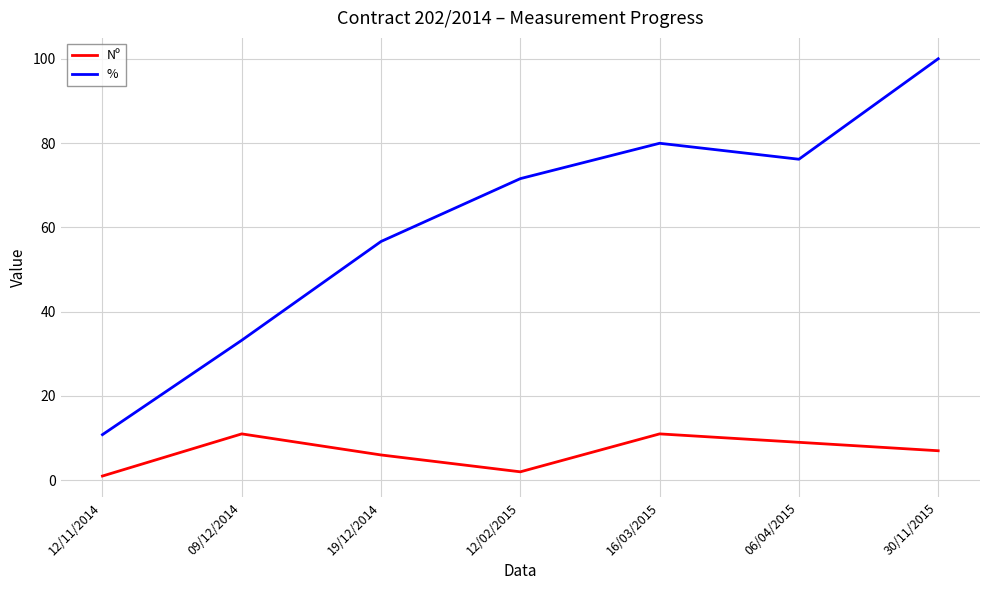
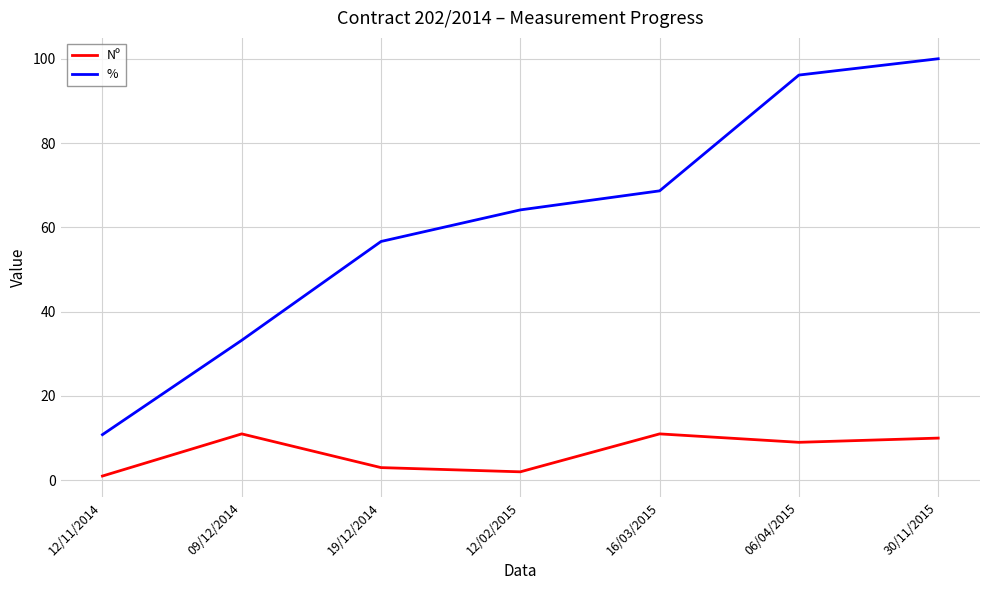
Nº, 19/12/2014: 6 -> 3
%, 12/02/2015: 72 -> 64
%, 16/03/2015: 80 -> 69
%, 06/04/2015: 76 -> 96
Nº, 30/11/2015: 7 -> 10
